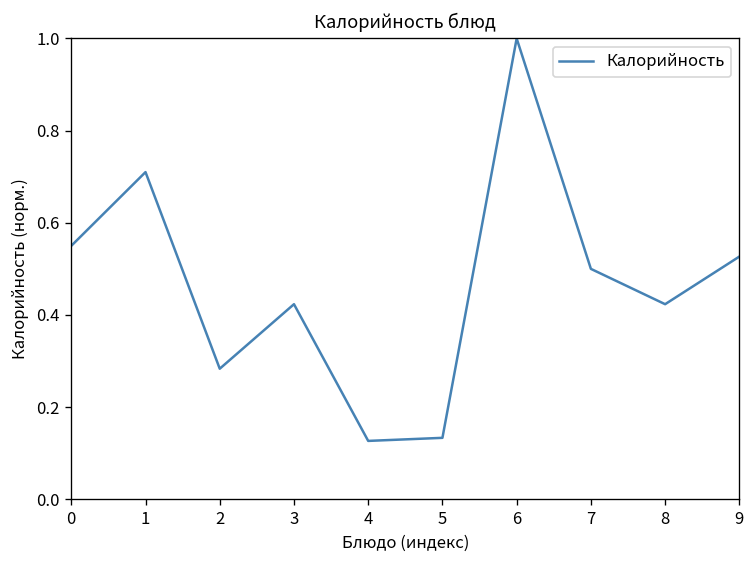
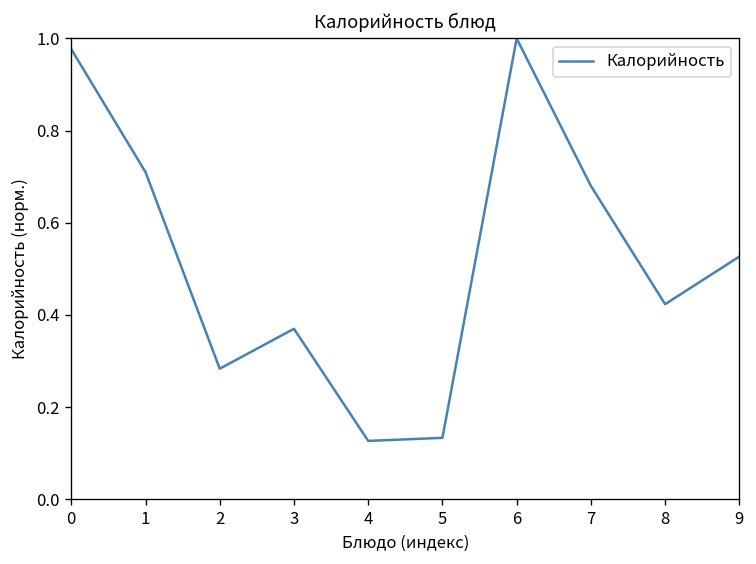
0: 0.55 -> 0.98
3: 0.42 -> 0.37
7: 0.50 -> 0.68
